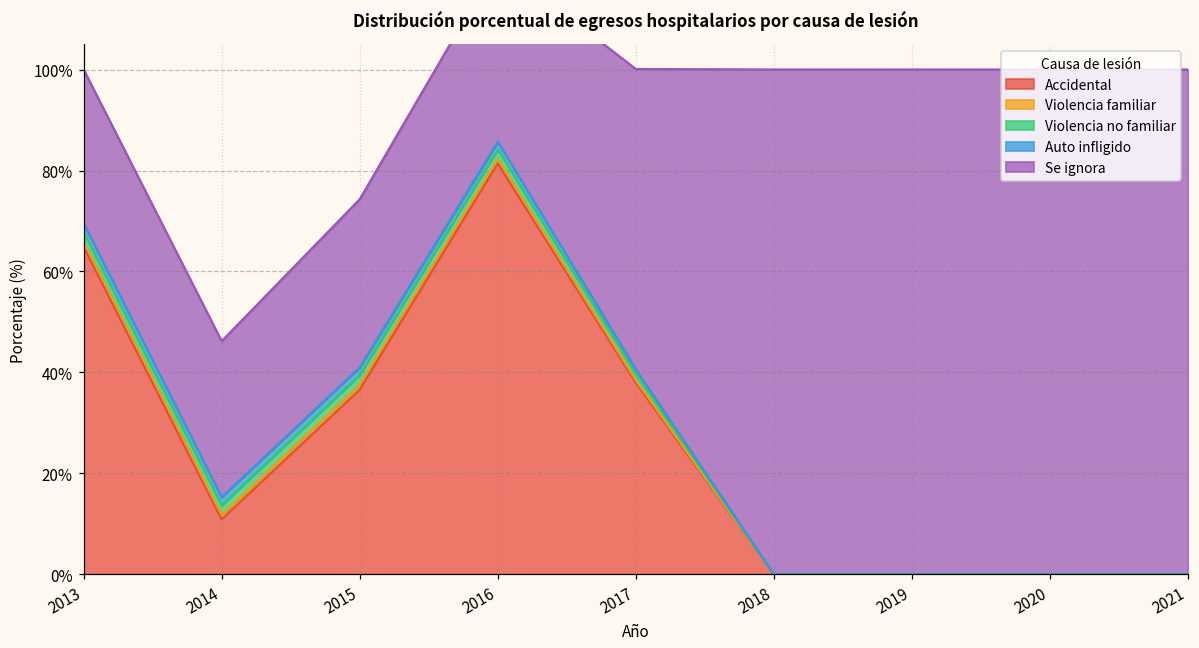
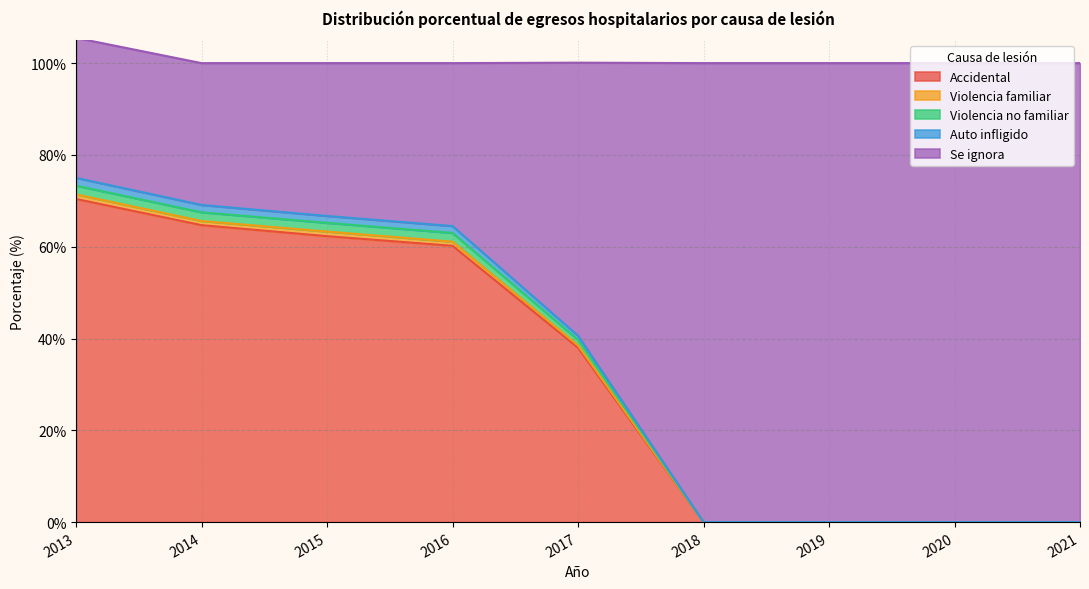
Accidental, 2013: 65% -> 70%
Accidental, 2014: 11% -> 65%
Accidental, 2015: 37% -> 62%
Accidental, 2016: 81% -> 60%
